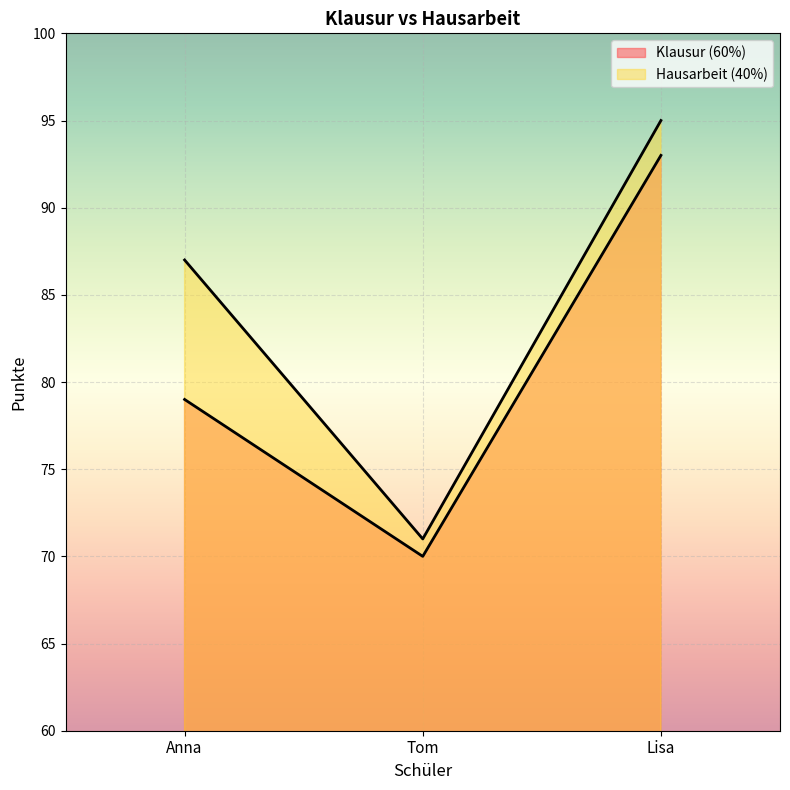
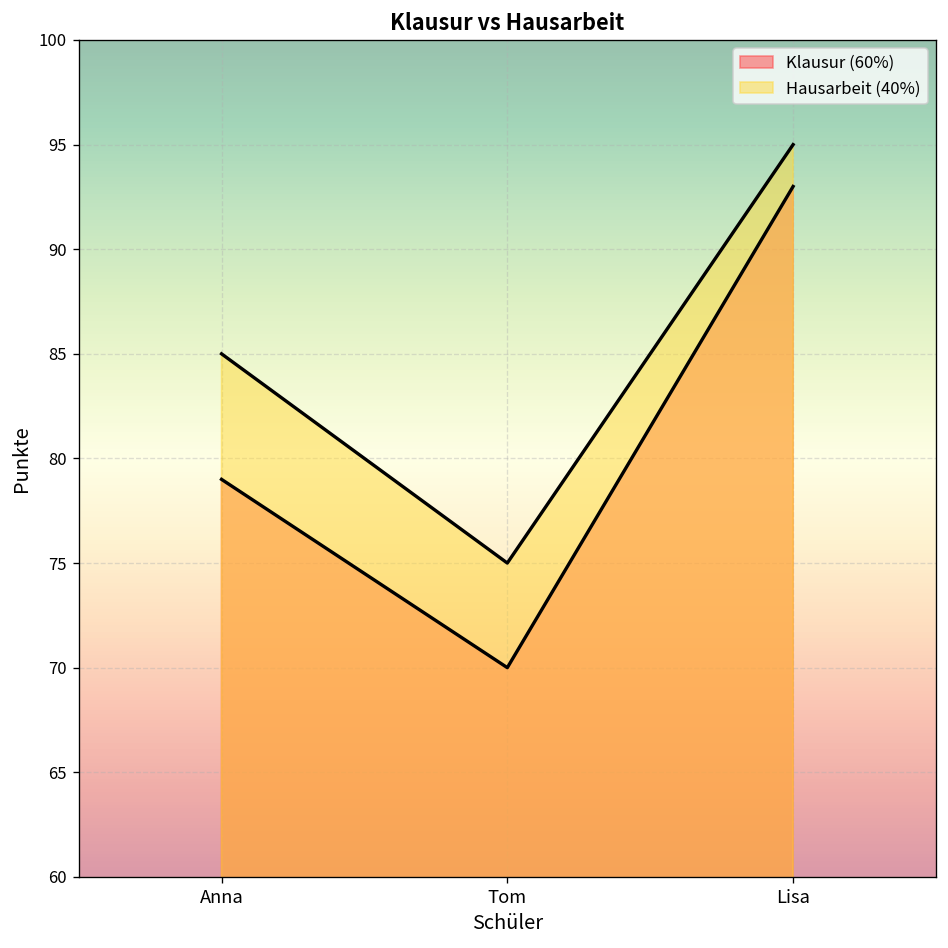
Hausarbeit (40%), Anna: 87 -> 85
Hausarbeit (40%), Tom: 71 -> 75
